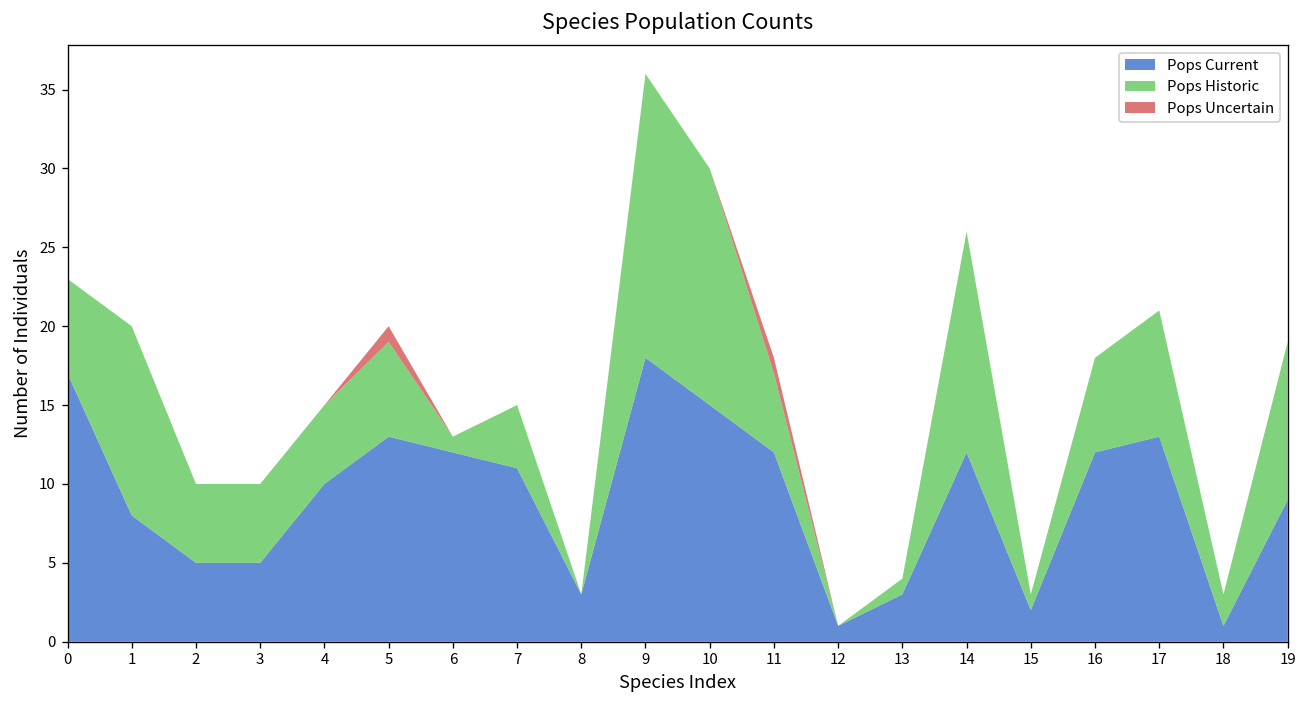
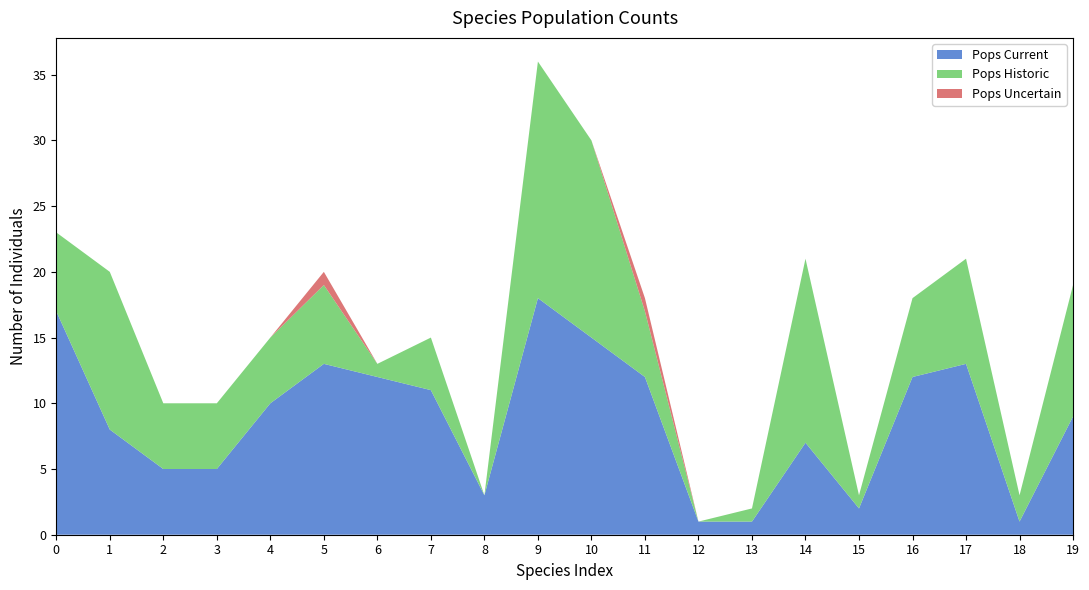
Pops Current, 13: 3 -> 1
Pops Current, 14: 12 -> 7
